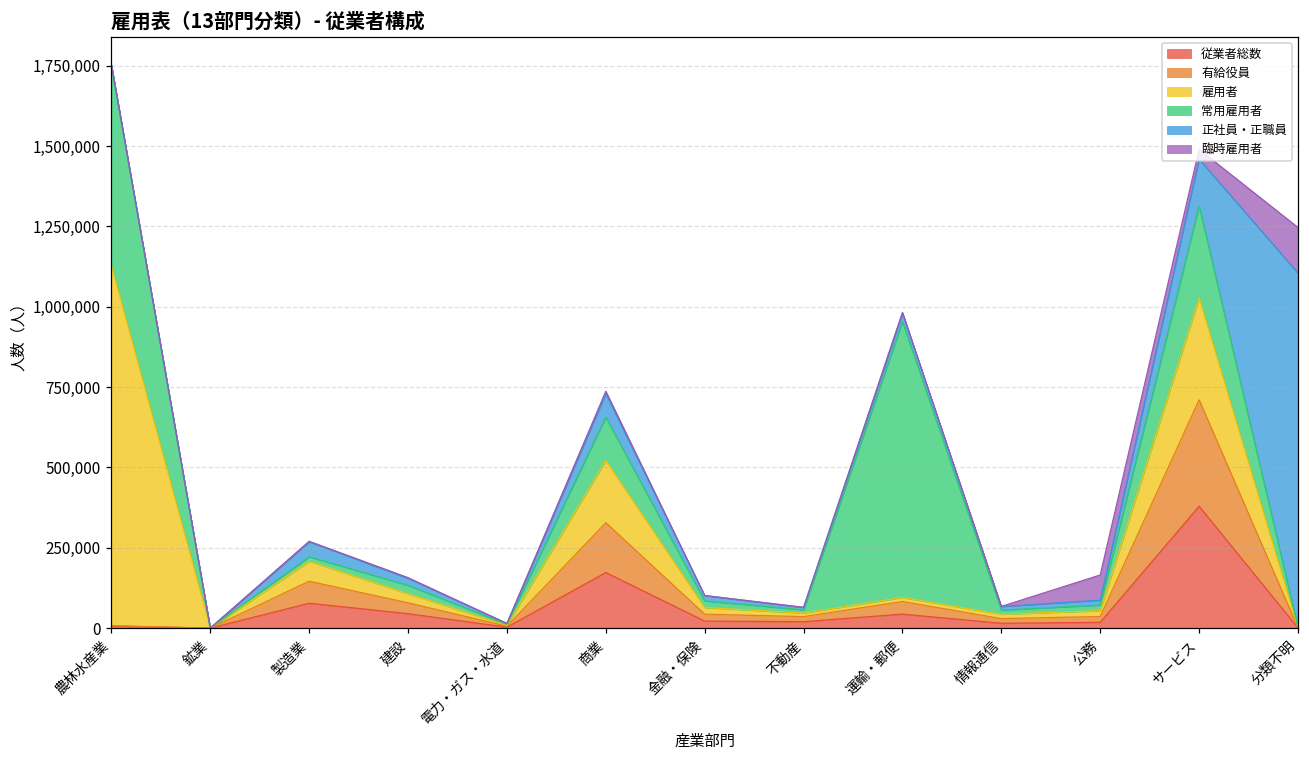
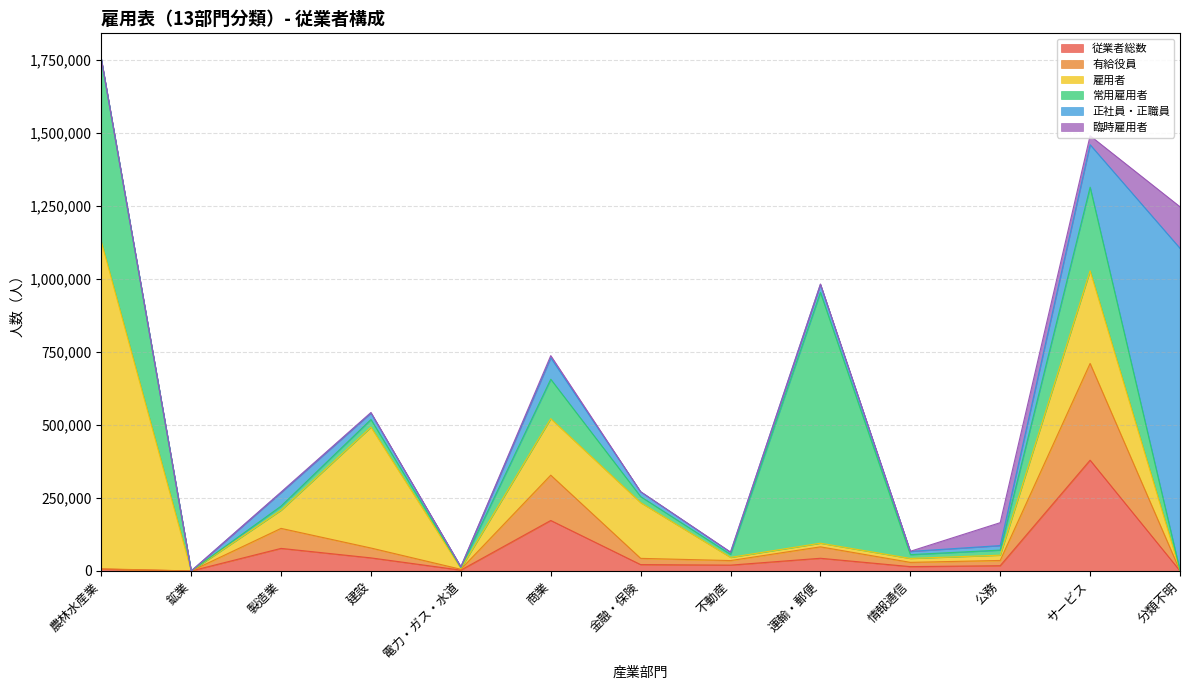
雇用者, 建設: 30,000 -> 410,000
雇用者, 金融・保険: 20,000 -> 190,000
